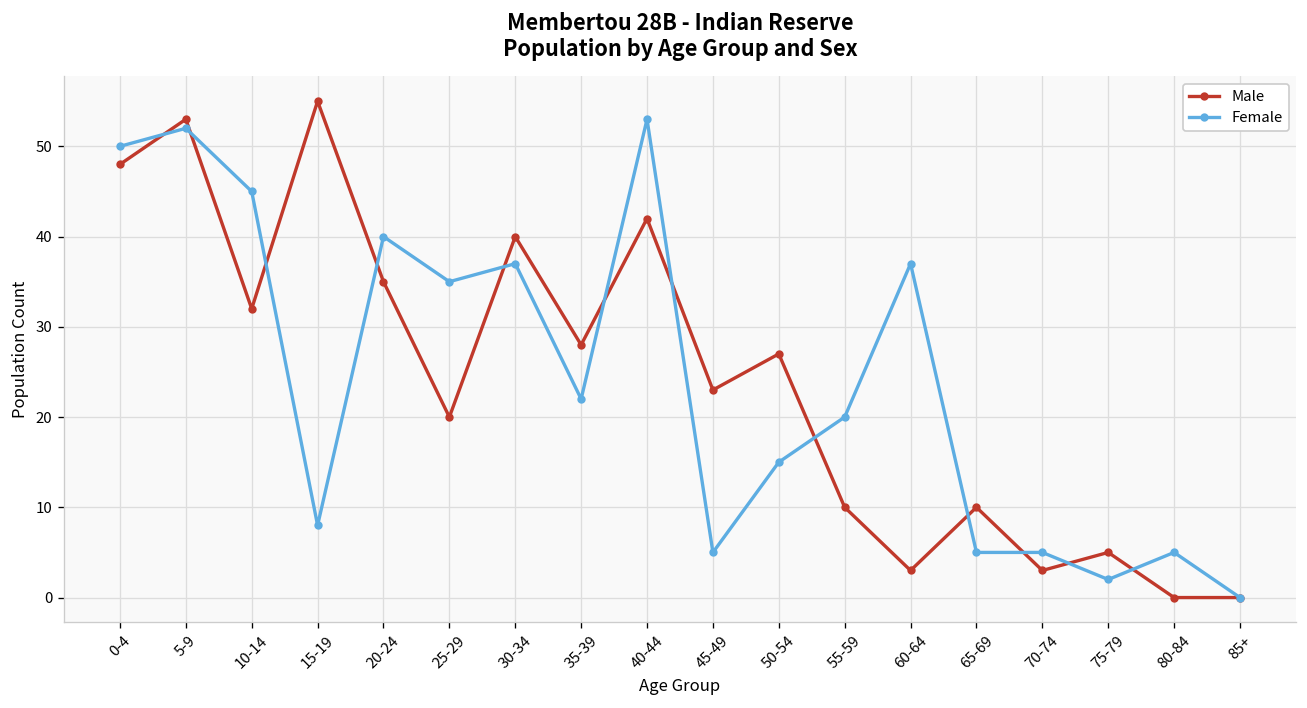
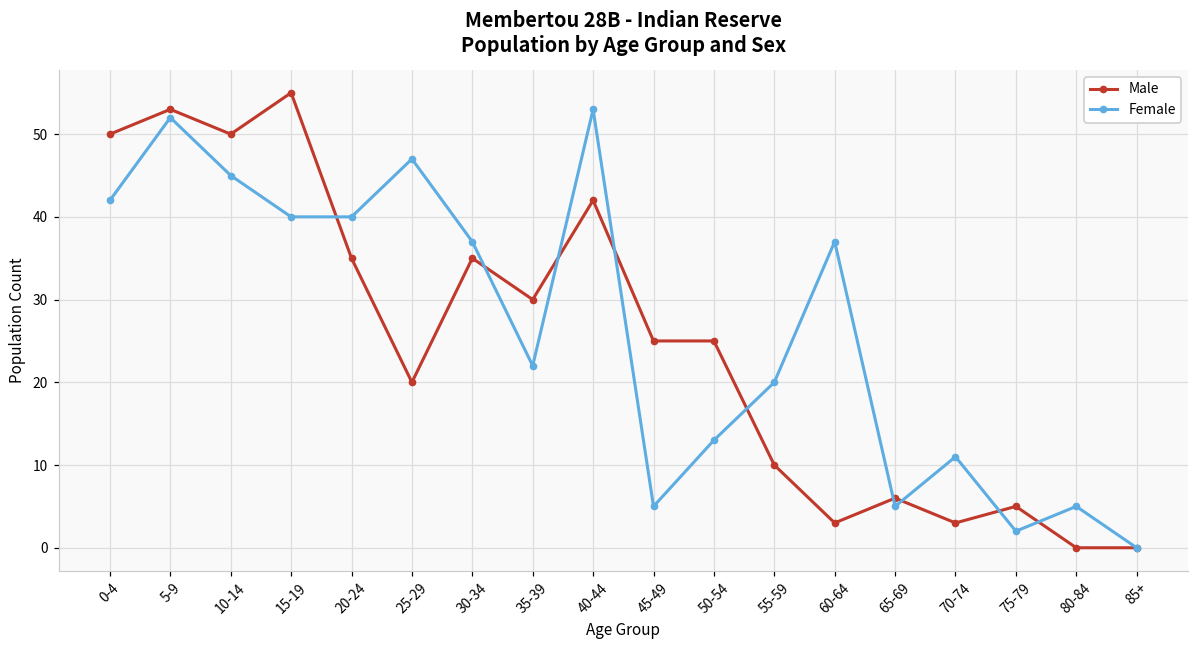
Male, 0-4: 48 -> 50
Female, 0-4: 50 -> 42
Male, 10-14: 32 -> 50
Female, 15-19: 8 -> 40
Female, 25-29: 35 -> 47
Male, 30-34: 40 -> 35
Male, 35-39: 28 -> 30
Male, 45-49: 23 -> 25
Male, 50-54: 27 -> 25
Female, 50-54: 15 -> 13
Male, 65-69: 10 -> 6
Female, 70-74: 5 -> 11
